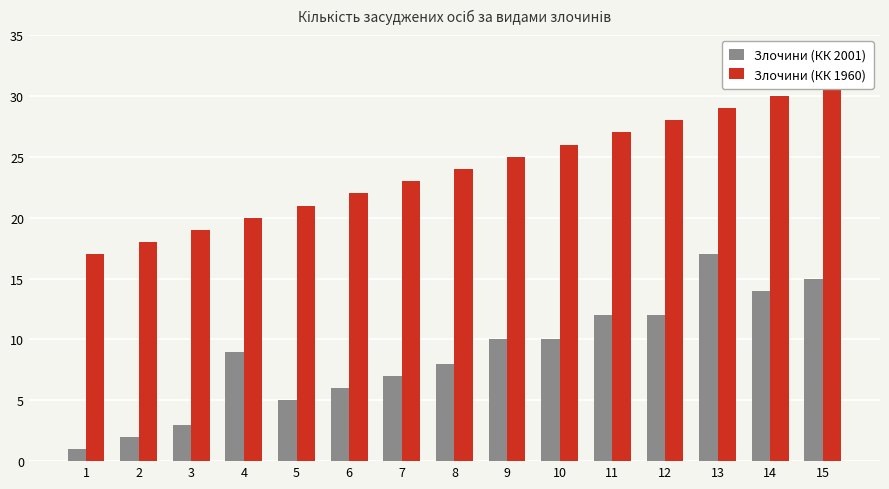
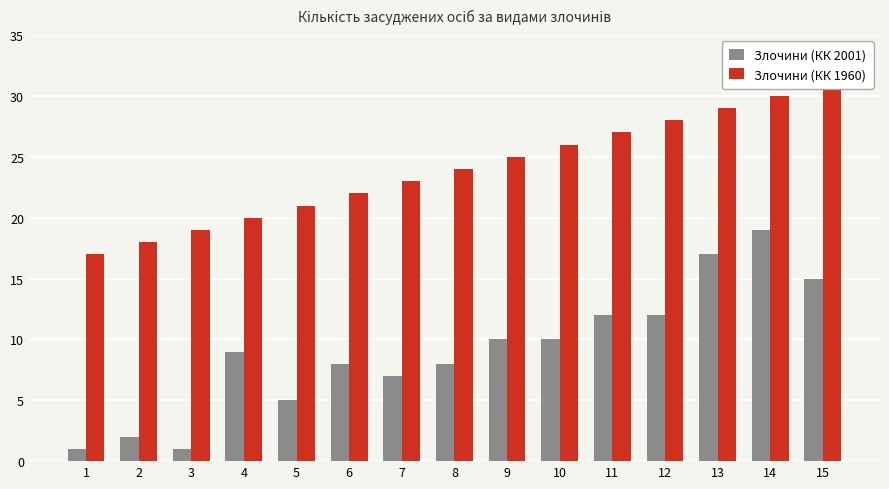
Злочини (КК 2001), 3: 3 -> 1
Злочини (КК 2001), 6: 6 -> 8
Злочини (КК 2001), 14: 14 -> 19
